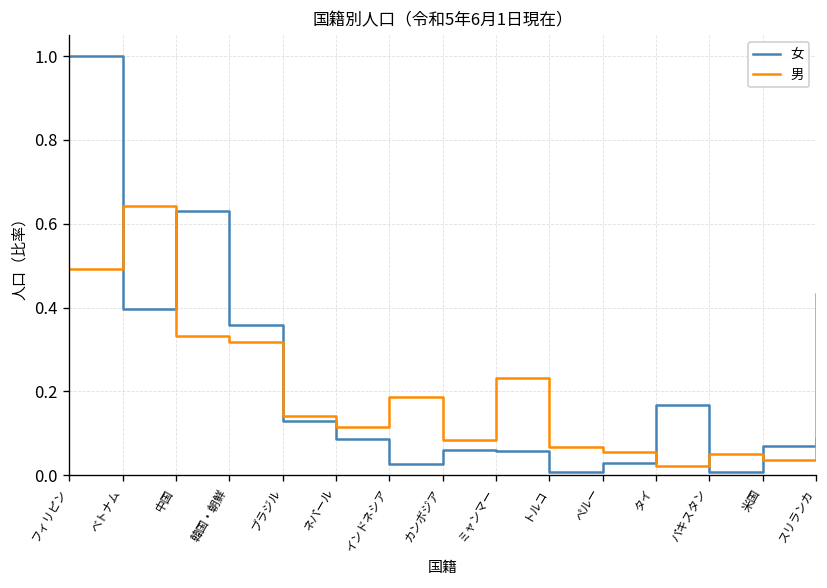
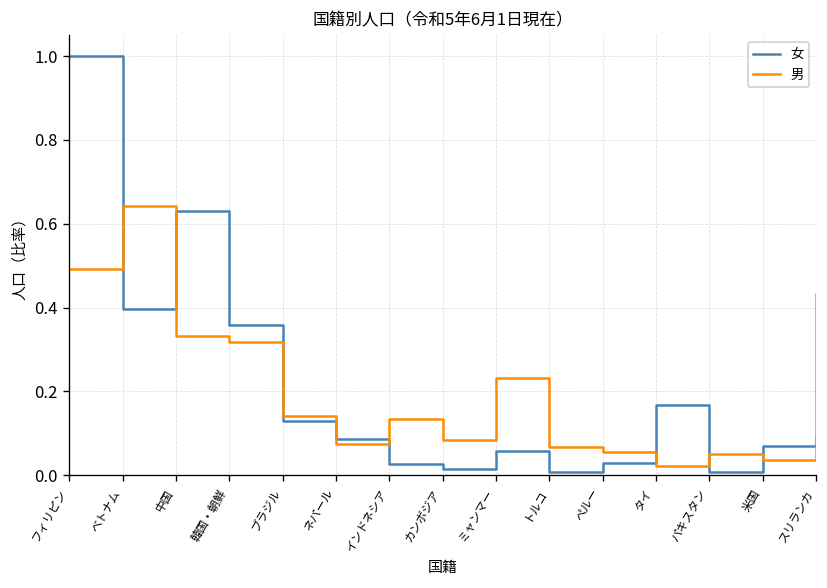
男, ネパール: 0.12 -> 0.07
男, インドネシア: 0.19 -> 0.13
女, カンボジア: 0.06 -> 0.02
